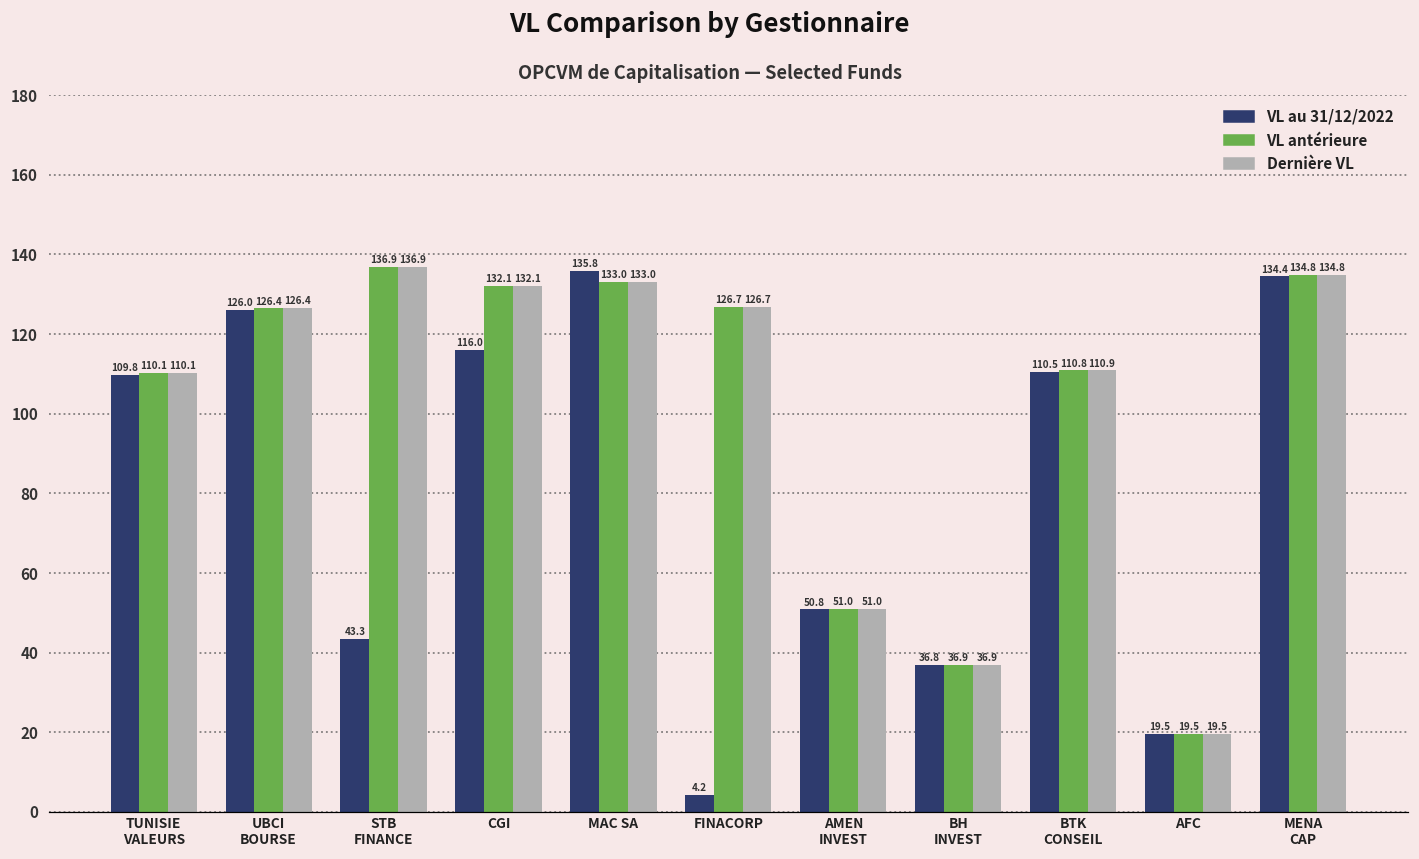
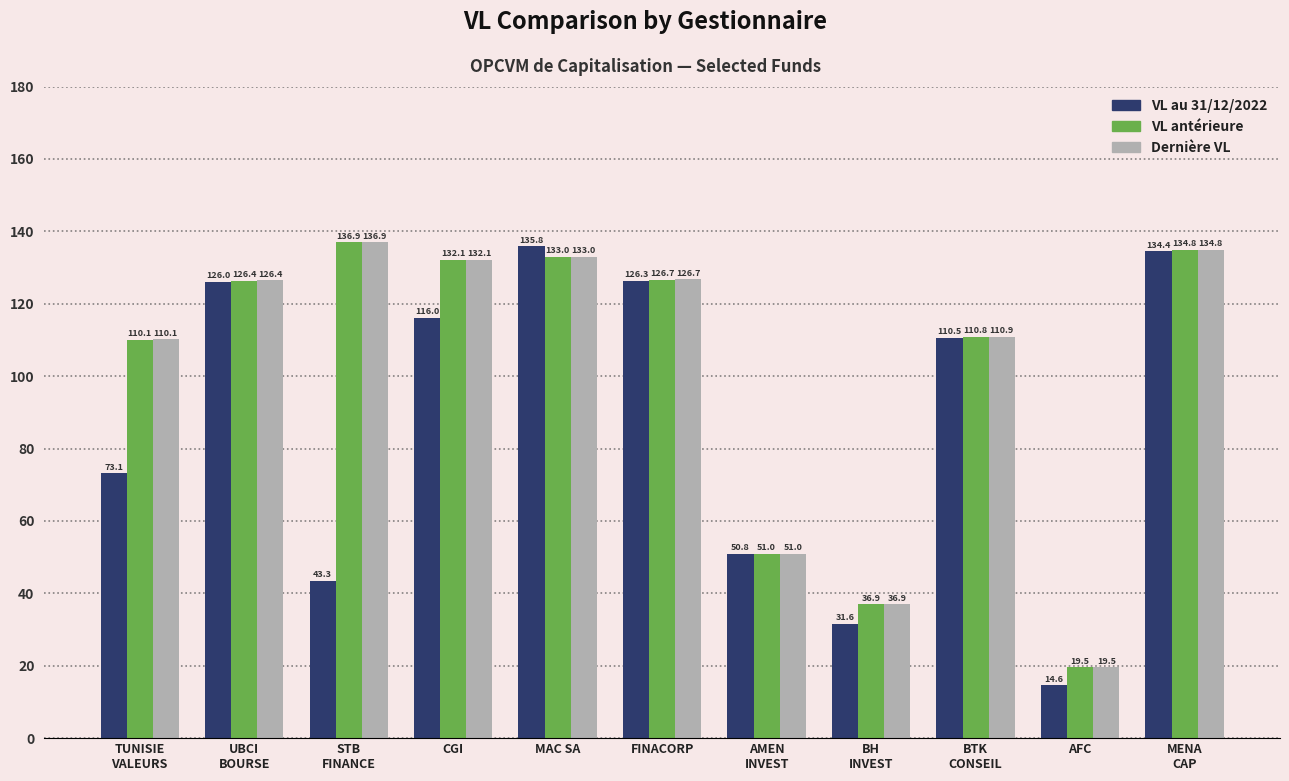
VL au 31/12/2022, TUNISIE VALEURS: 109.8 -> 73.1
VL au 31/12/2022, FINACORP: 4.2 -> 126.3
VL au 31/12/2022, BH INVEST: 36.8 -> 31.6
VL au 31/12/2022, AFC: 19.5 -> 14.6
